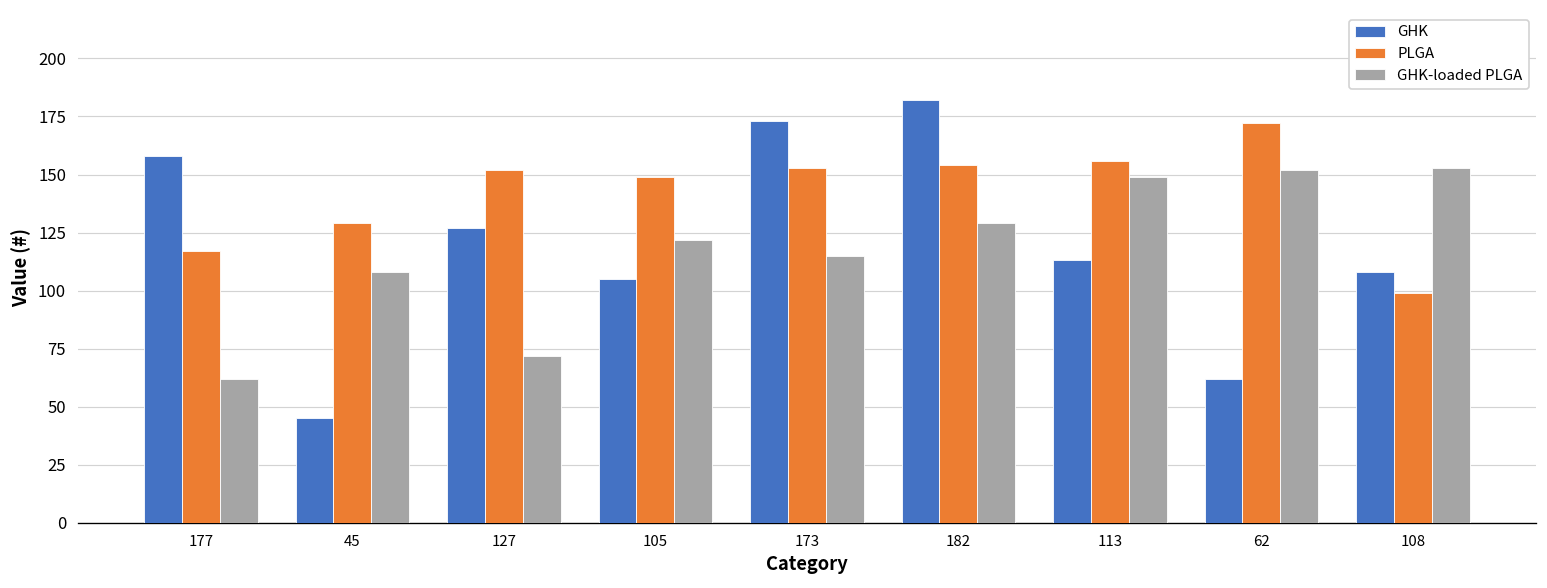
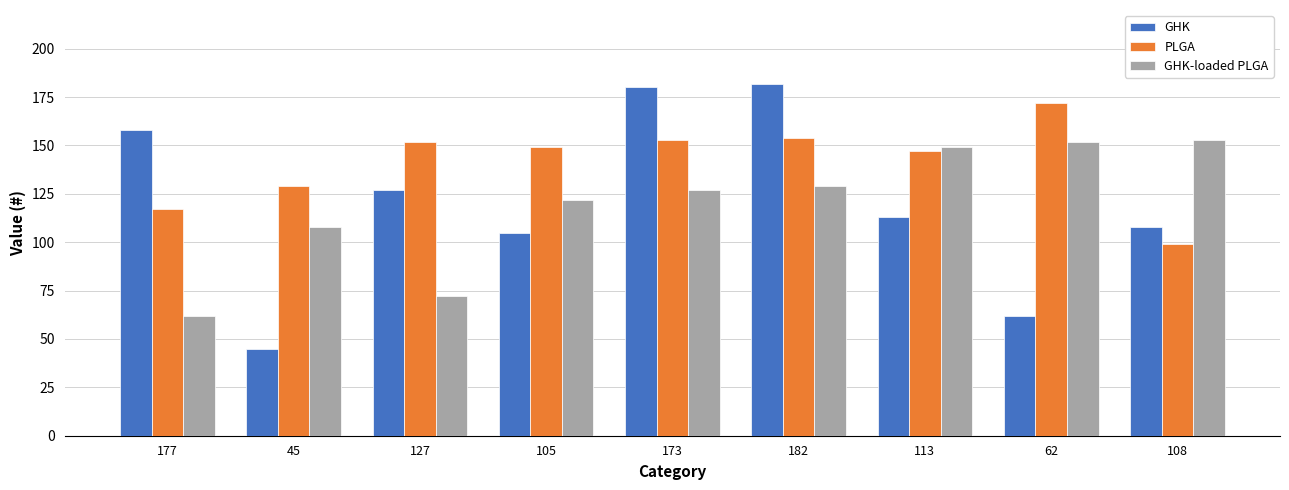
GHK, 173: 173 -> 180
GHK-loaded PLGA, 173: 115 -> 127
PLGA, 113: 156 -> 147
